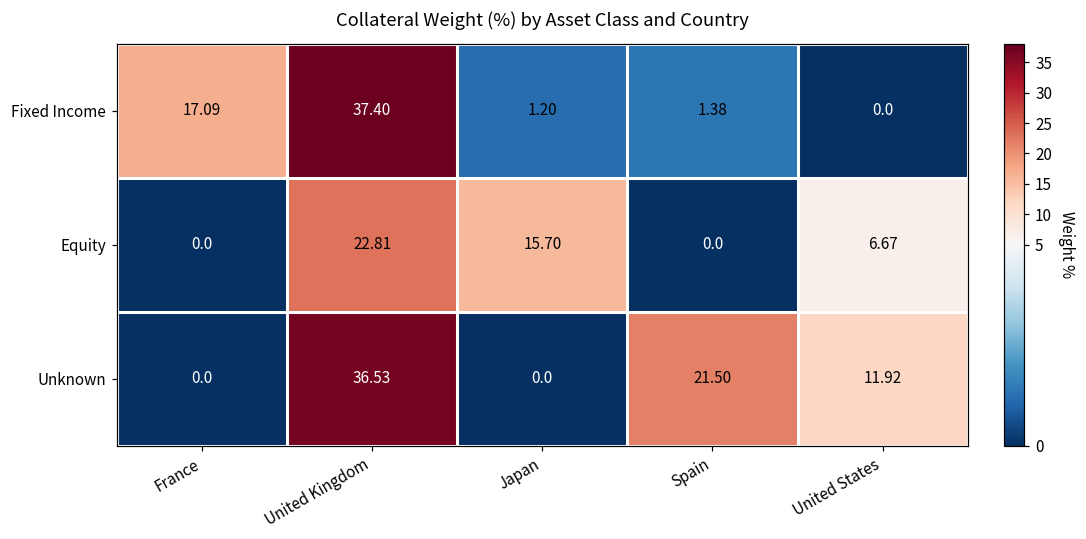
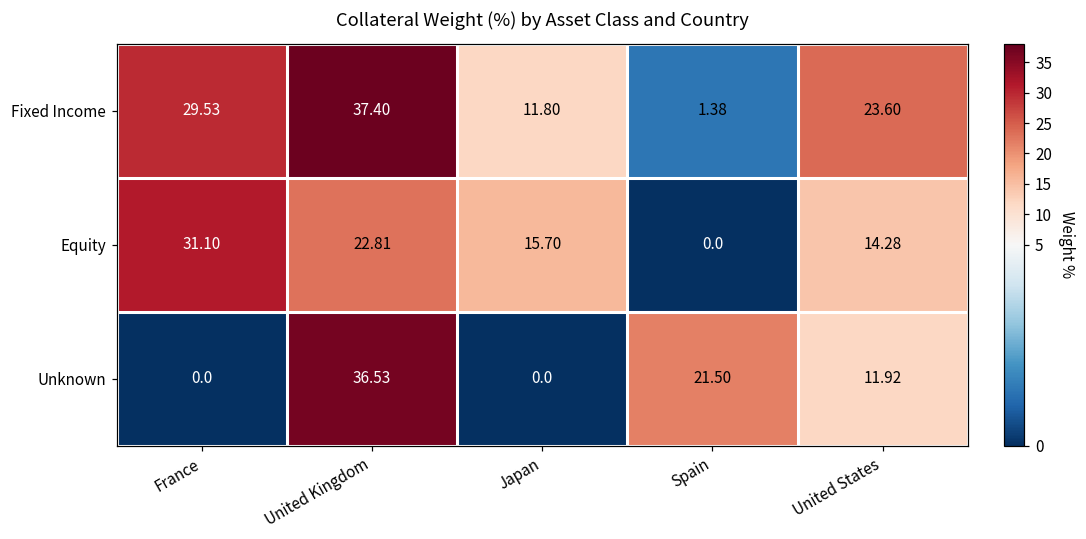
Fixed Income, France: 17.09 -> 29.53
Fixed Income, Japan: 1.20 -> 11.80
Fixed Income, United States: 0.0 -> 23.60
Equity, France: 0.0 -> 31.10
Equity, United States: 6.67 -> 14.28
